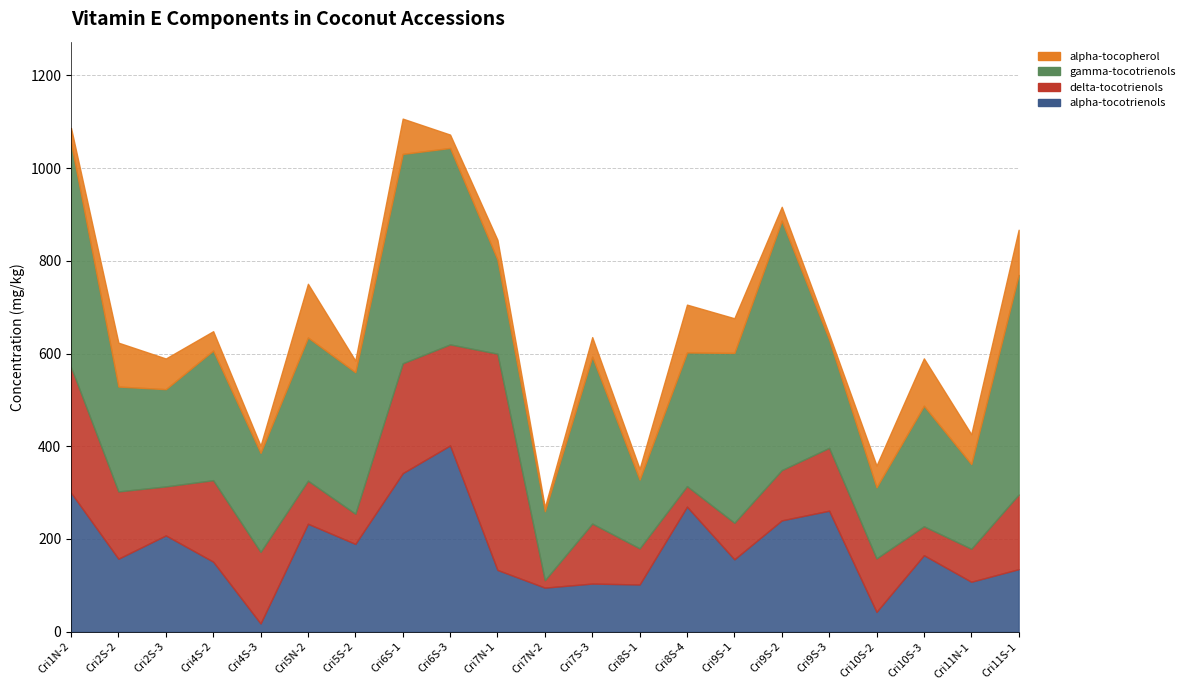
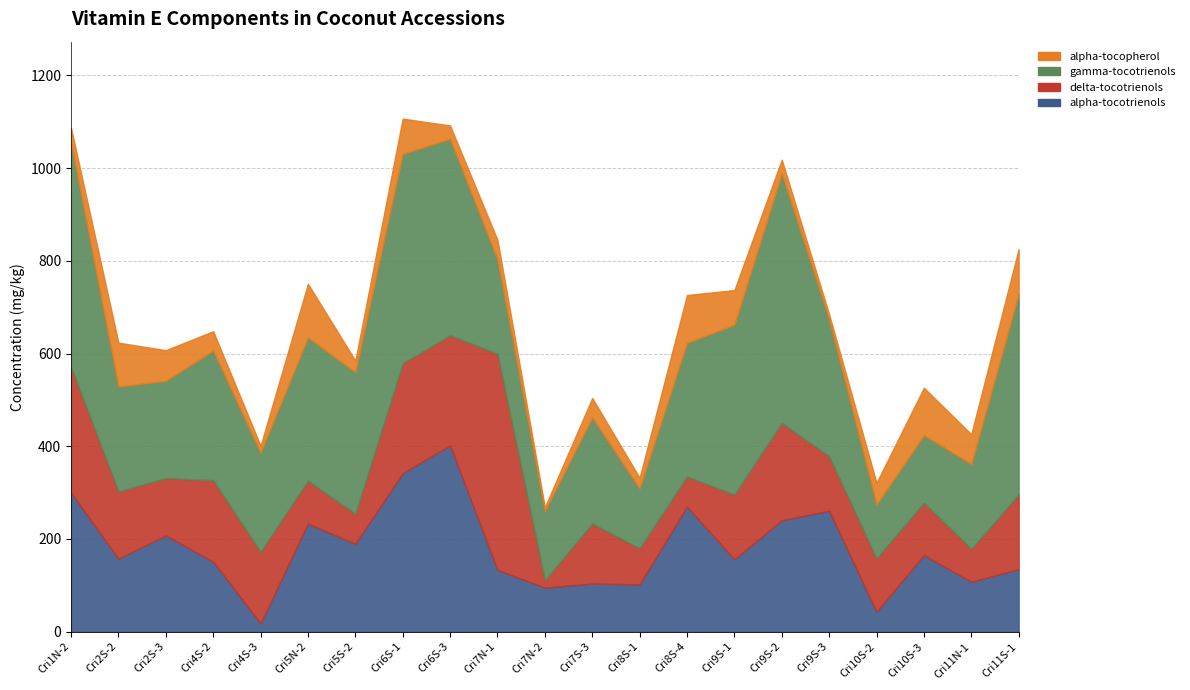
delta-tocotrienols, Cri2S-3: 110 -> 120
delta-tocotrienols, Cri6S-3: 220 -> 240
gamma-tocotrienols, Cri7S-3: 360 -> 230
gamma-tocotrienols, Cri8S-1: 150 -> 130
delta-tocotrienols, Cri8S-4: 40 -> 70
delta-tocotrienols, Cri9S-1: 80 -> 140
delta-tocotrienols, Cri9S-2: 110 -> 210
delta-tocotrienols, Cri9S-3: 140 -> 120
gamma-tocotrienols, Cri9S-3: 230 -> 300
gamma-tocotrienols, Cri10S-2: 150 -> 120
delta-tocotrienols, Cri10S-3: 60 -> 110
gamma-tocotrienols, Cri10S-3: 260 -> 150
gamma-tocotrienols, Cri11S-1: 470 -> 430
